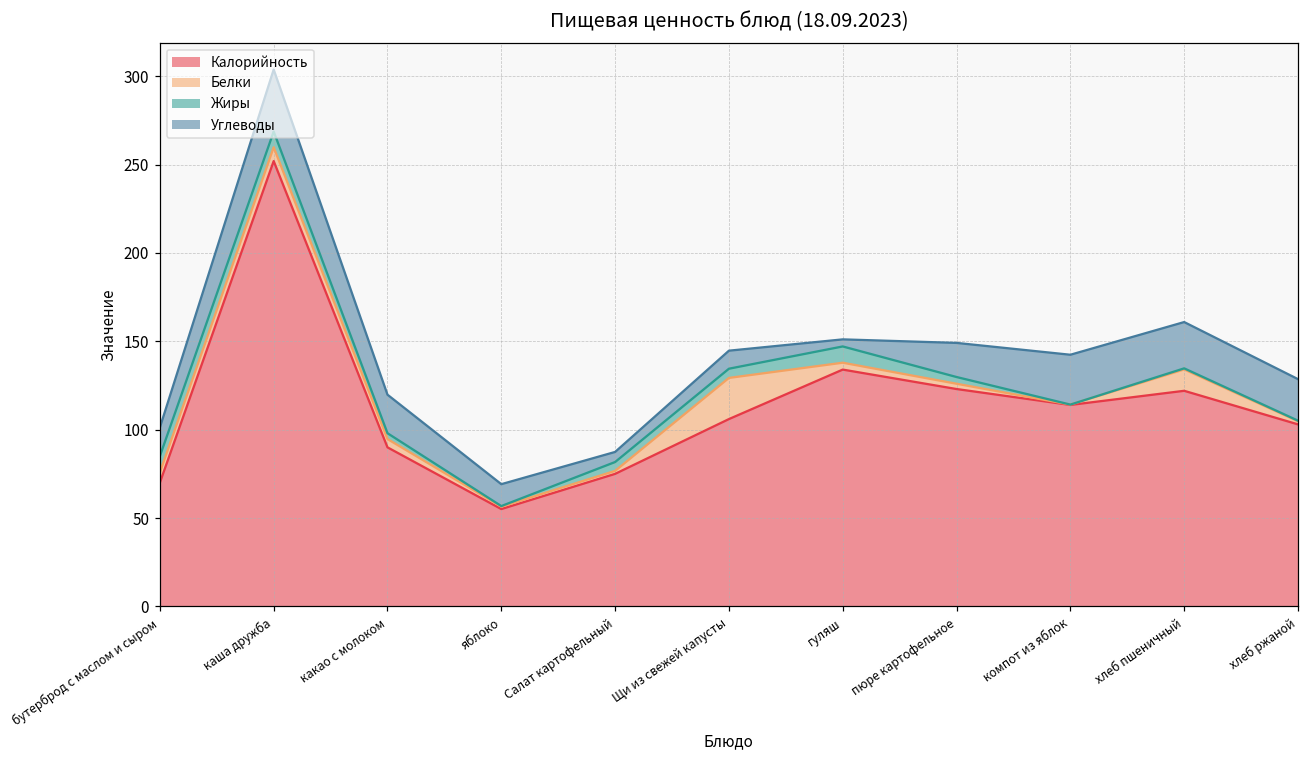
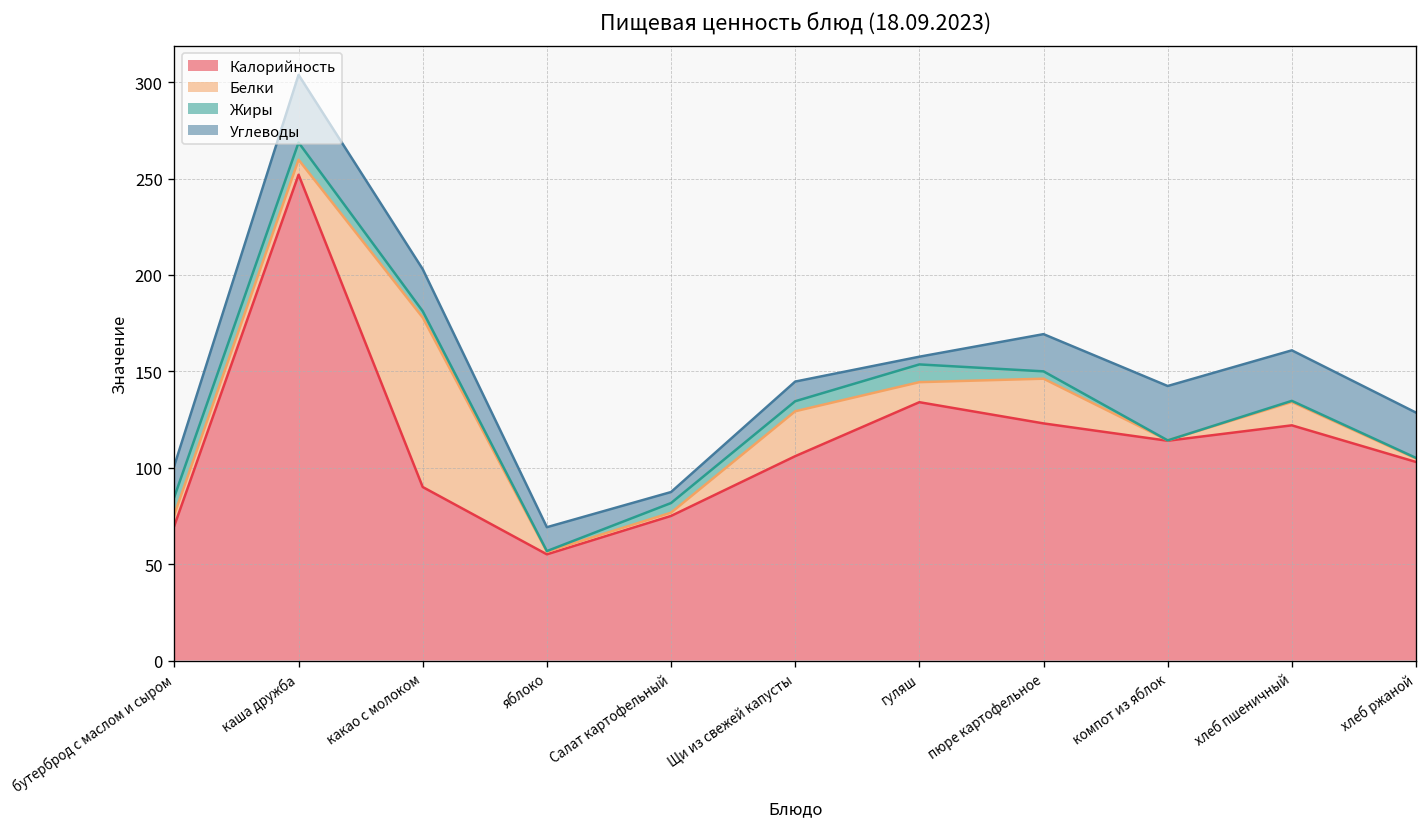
Белки, какао с молоком: 5 -> 88
Белки, гуляш: 4 -> 10
Белки, пюре картофельное: 3 -> 23
